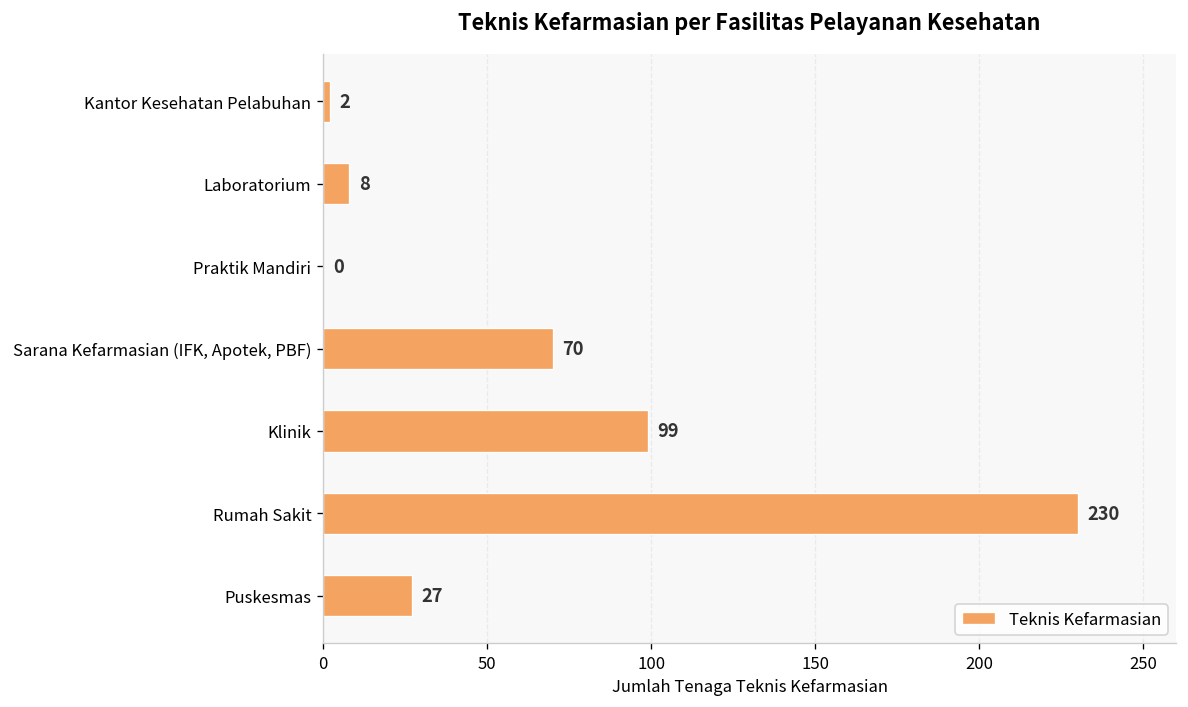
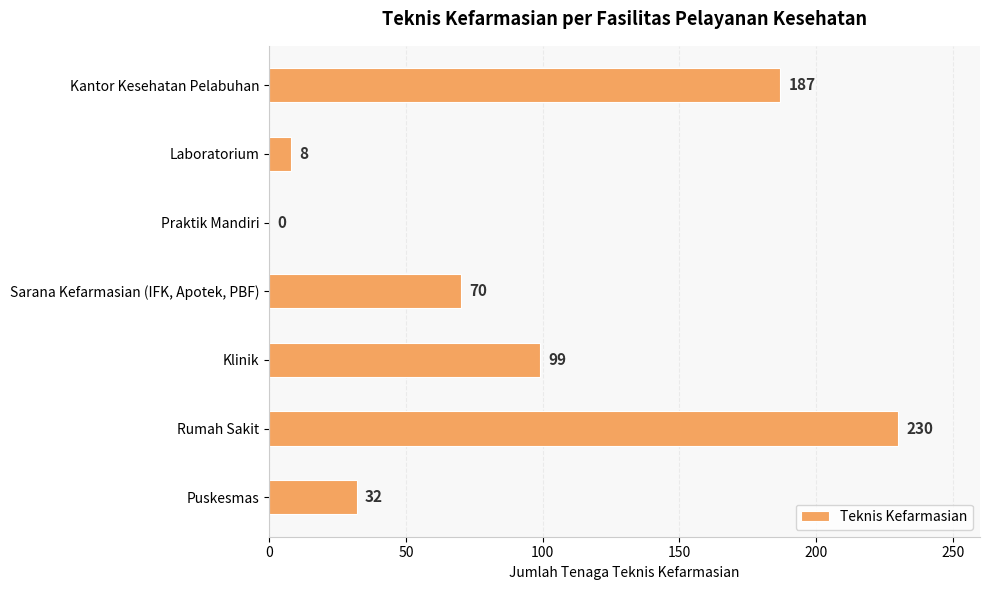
Kantor Kesehatan Pelabuhan: 2 -> 187
Puskesmas: 27 -> 32
